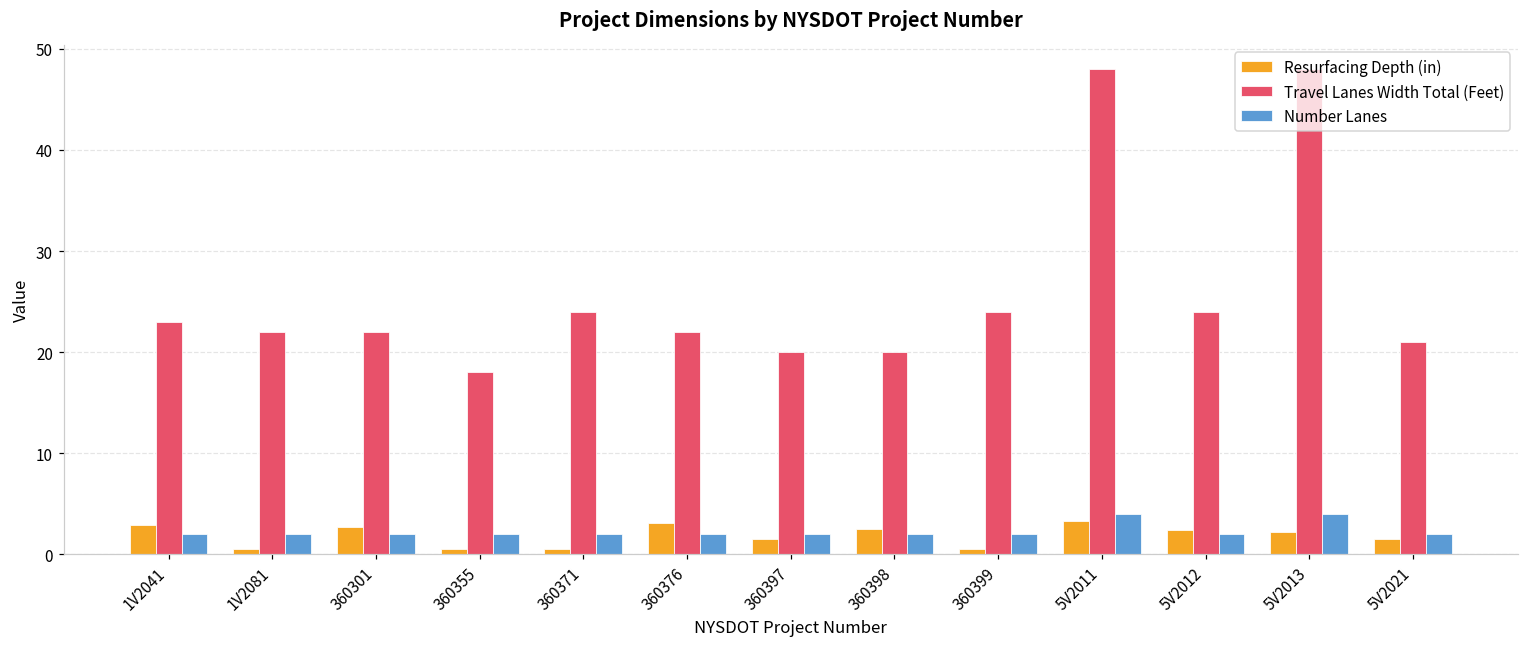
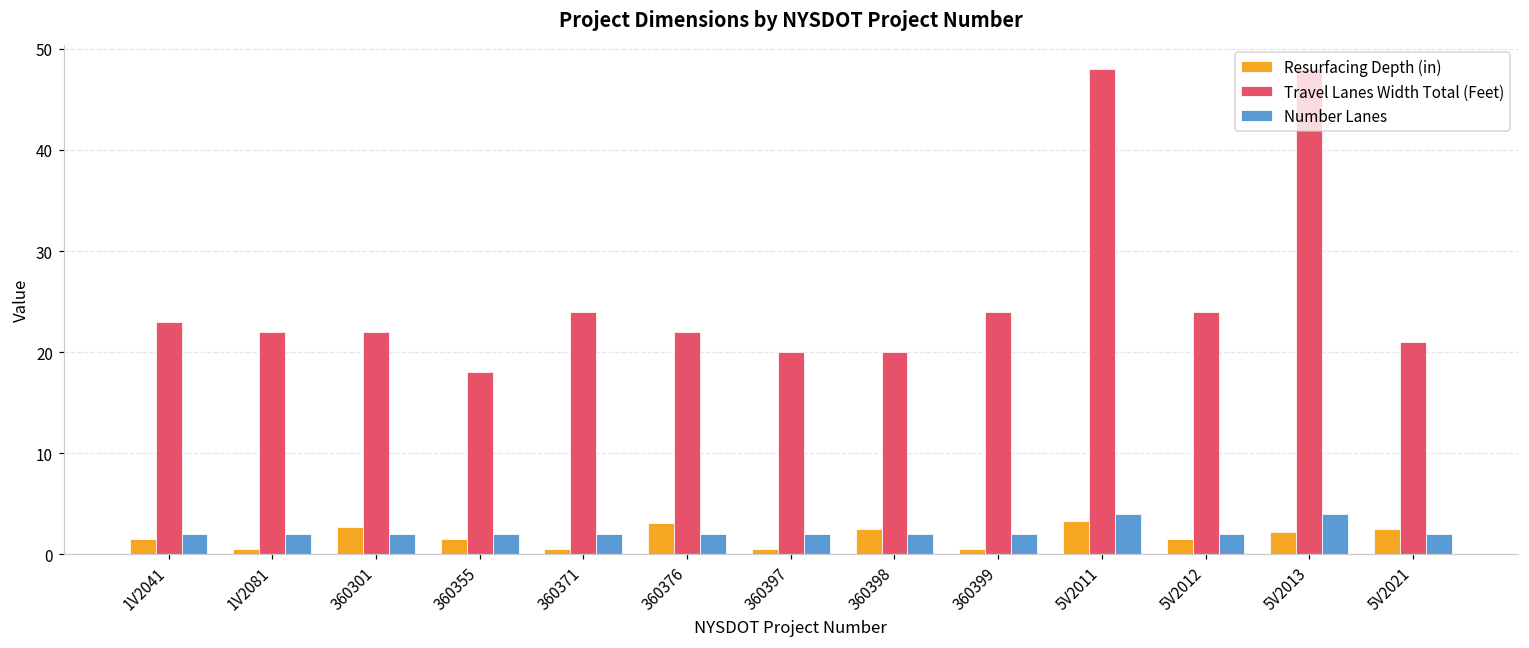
Resurfacing Depth (in), 1V2041: 3 -> 2
Resurfacing Depth (in), 360355: 1 -> 2
Resurfacing Depth (in), 360397: 2 -> 1
Resurfacing Depth (in), 5V2012: 2.4 -> 1.5
Resurfacing Depth (in), 5V2021: 2 -> 3
